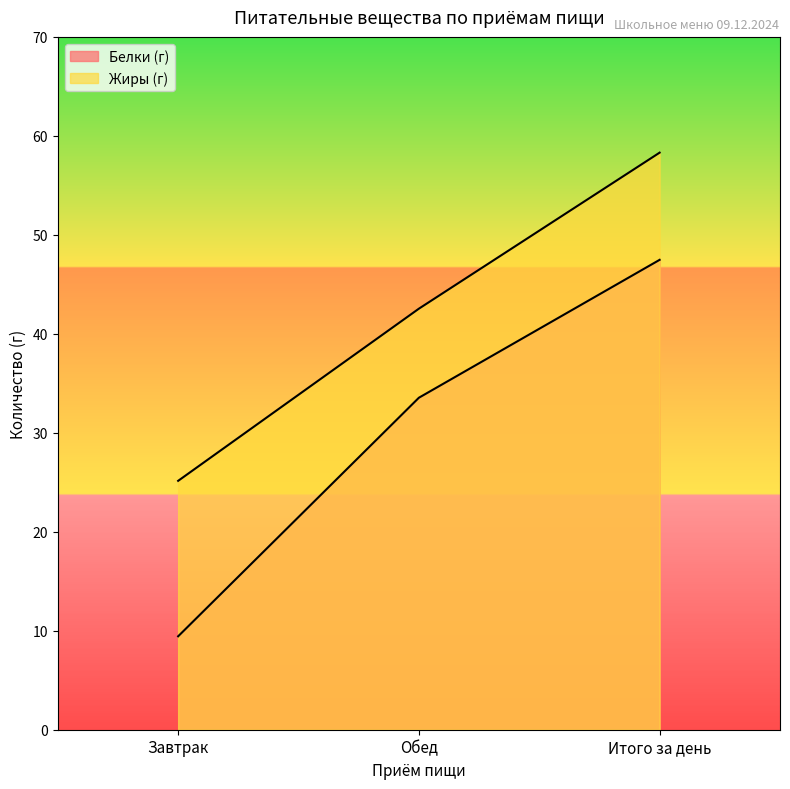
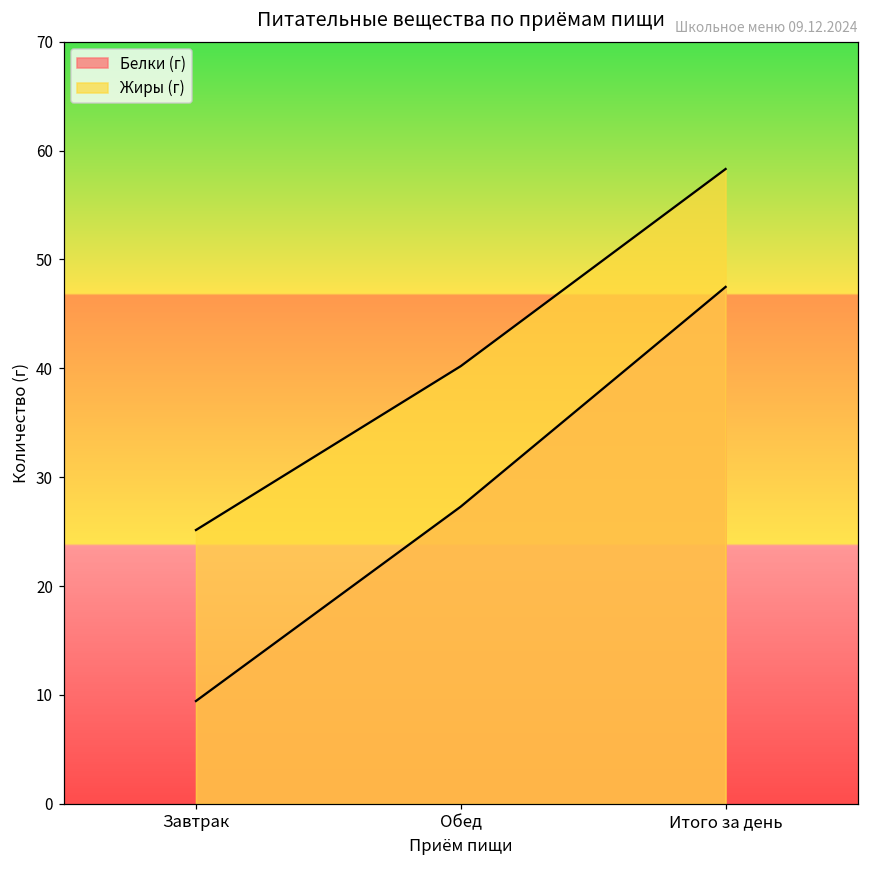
Белки (г), Обед: 34 -> 27
Жиры (г), Обед: 43 -> 40
